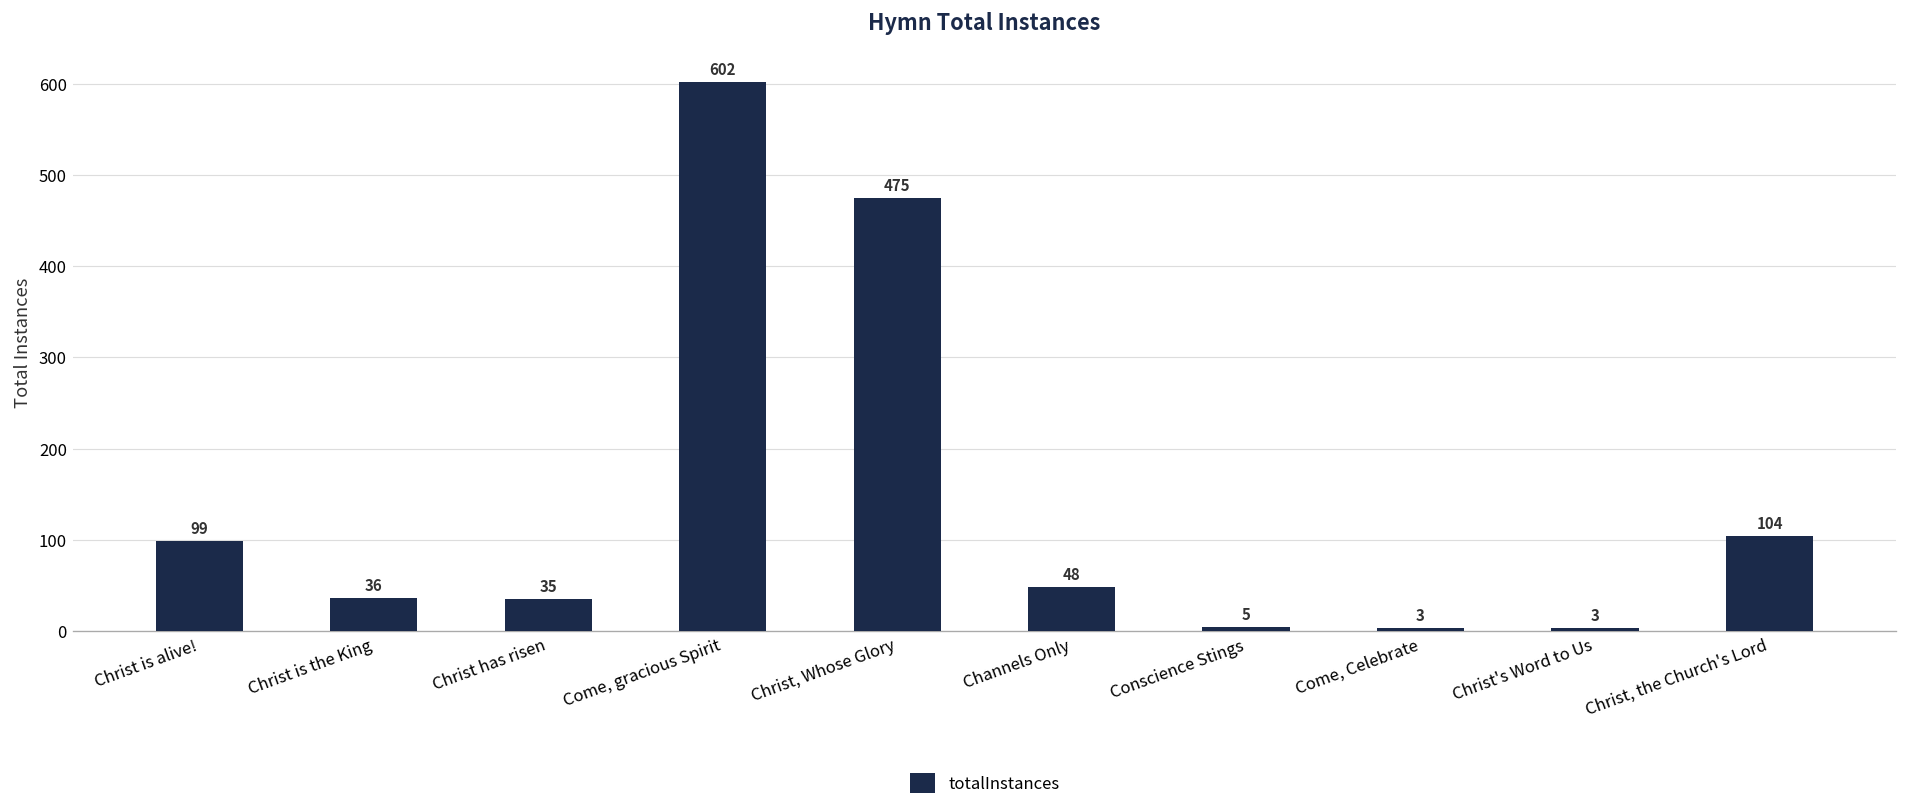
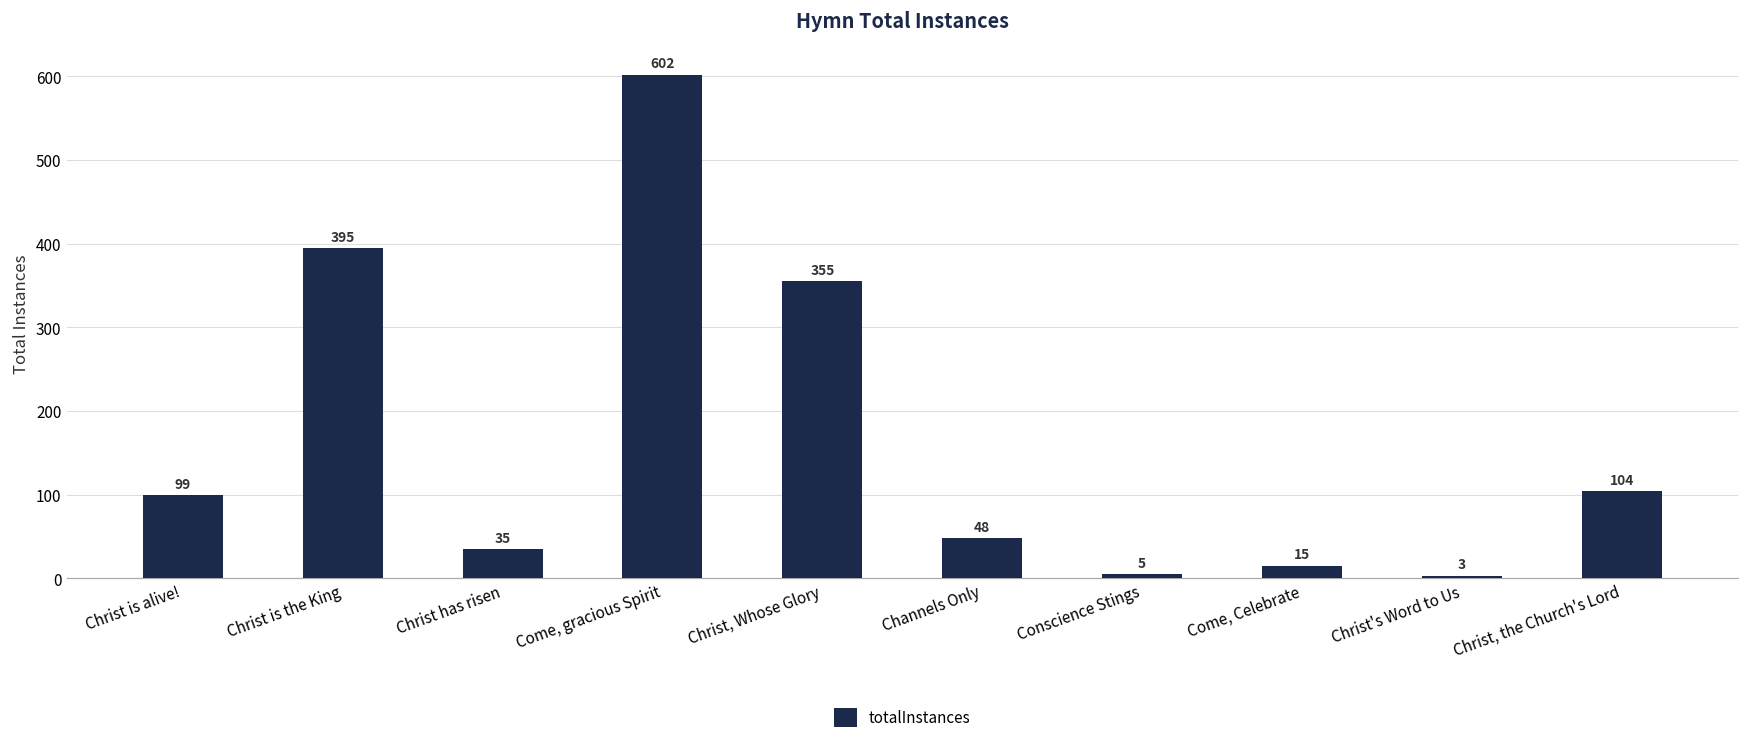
Christ is the King: 36 -> 395
Christ, Whose Glory: 475 -> 355
Come, Celebrate: 3 -> 15
